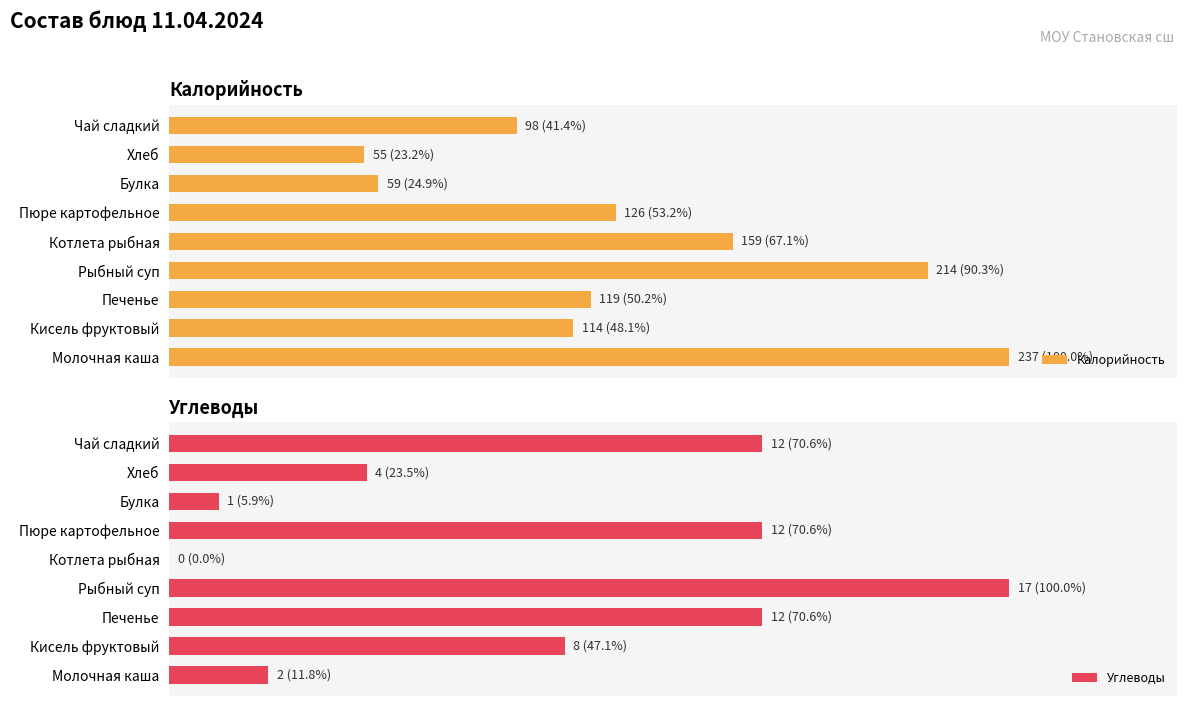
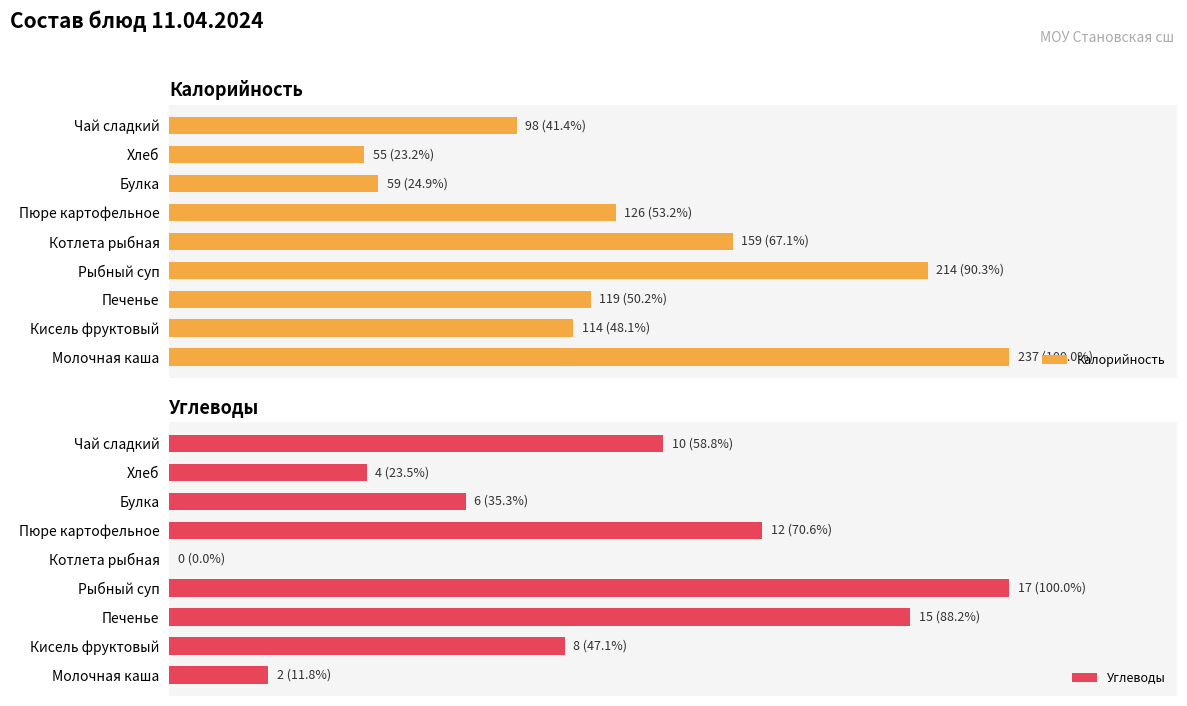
Углеводы, Чай сладкий: 12 (70.6%) -> 10 (58.8%)
Углеводы, Булка: 1 (5.9%) -> 6 (35.3%)
Углеводы, Печенье: 12 (70.6%) -> 15 (88.2%)
